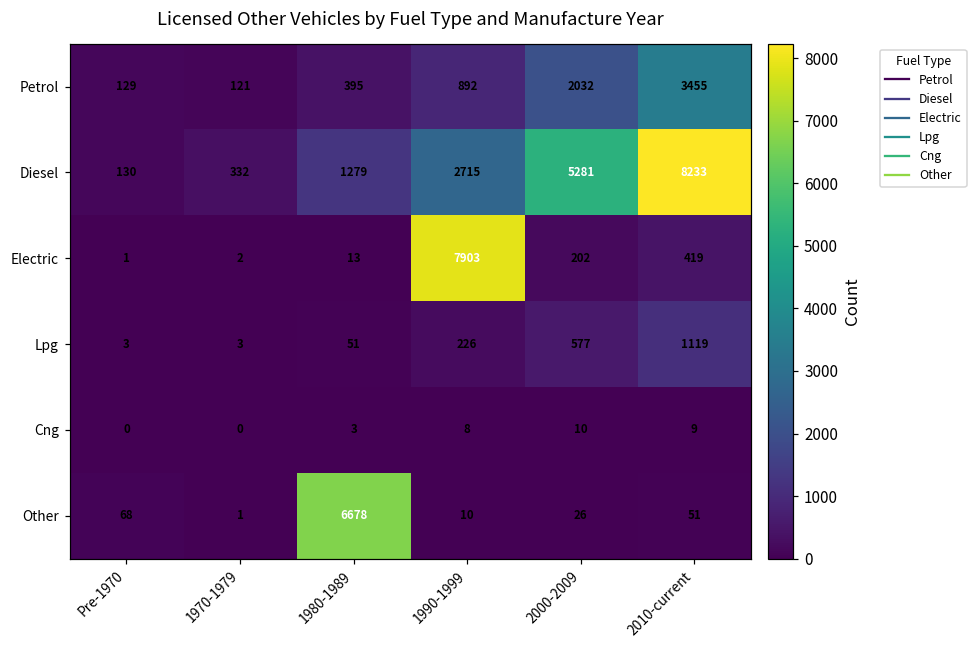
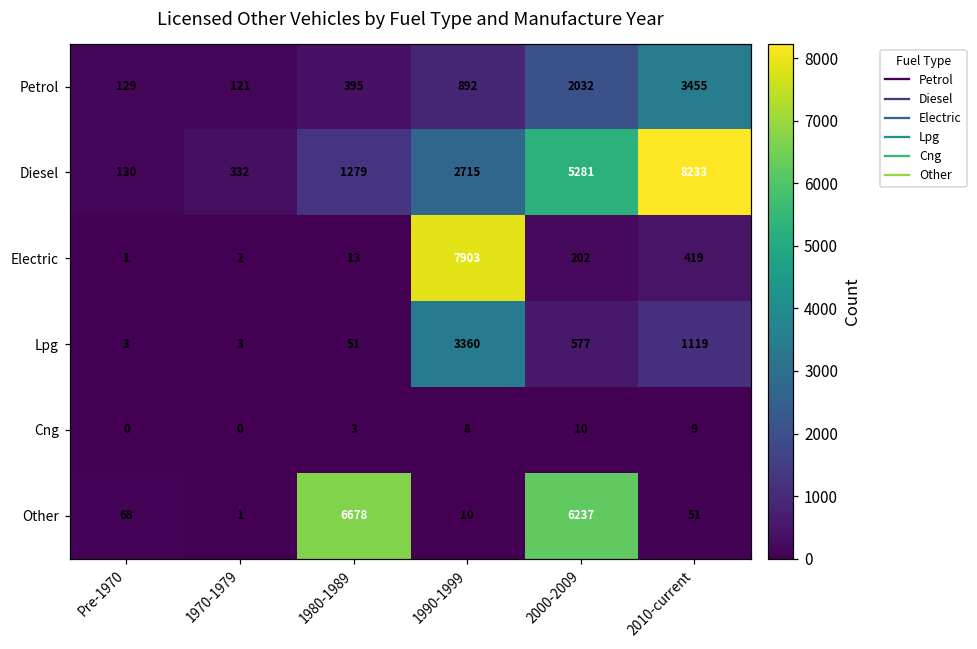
Lpg, 1990-1999: 226 -> 3360
Other, 2000-2009: 26 -> 6237
